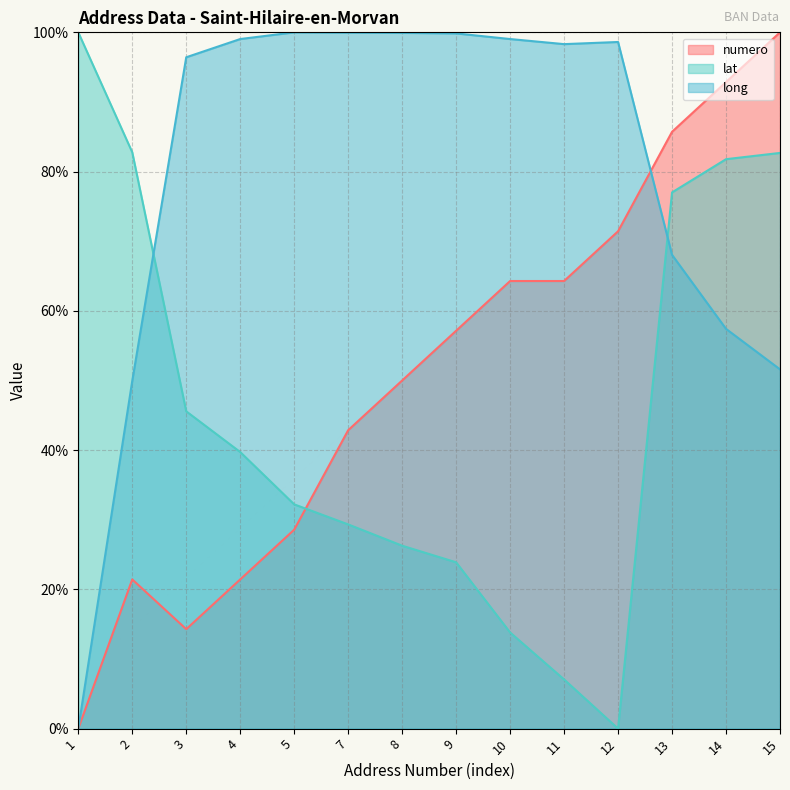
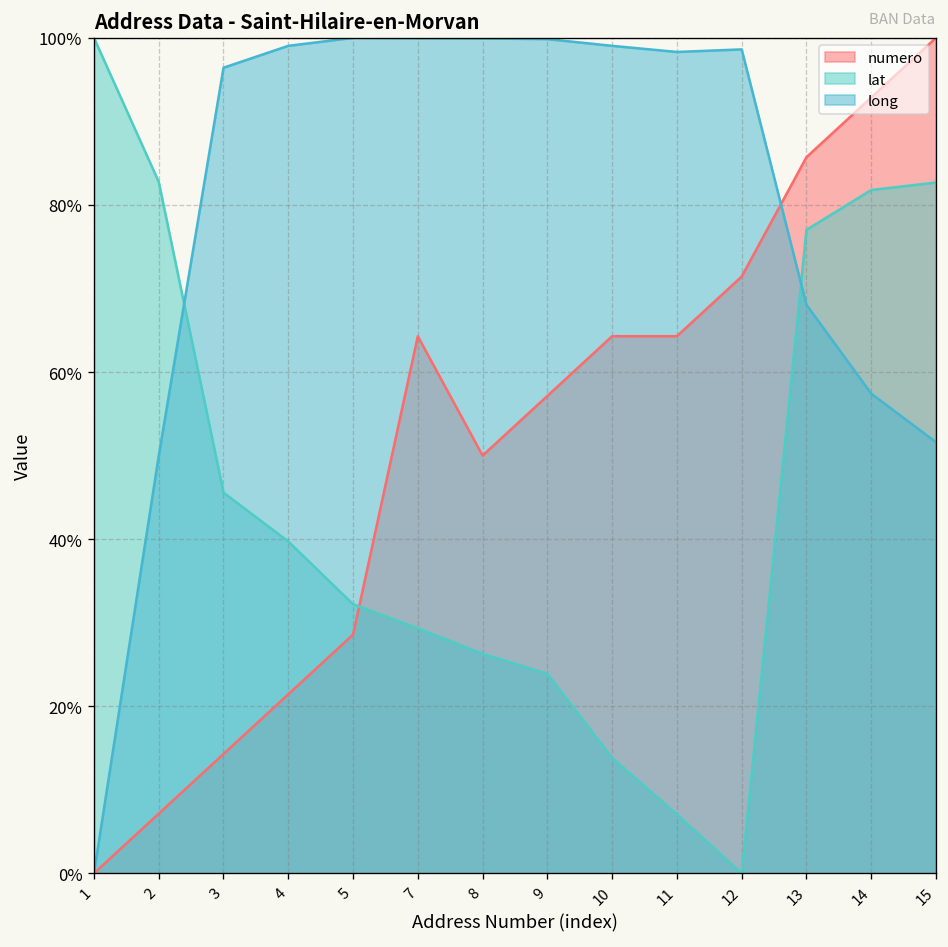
numero, 2: 21% -> 7%
numero, 7: 43% -> 64%
